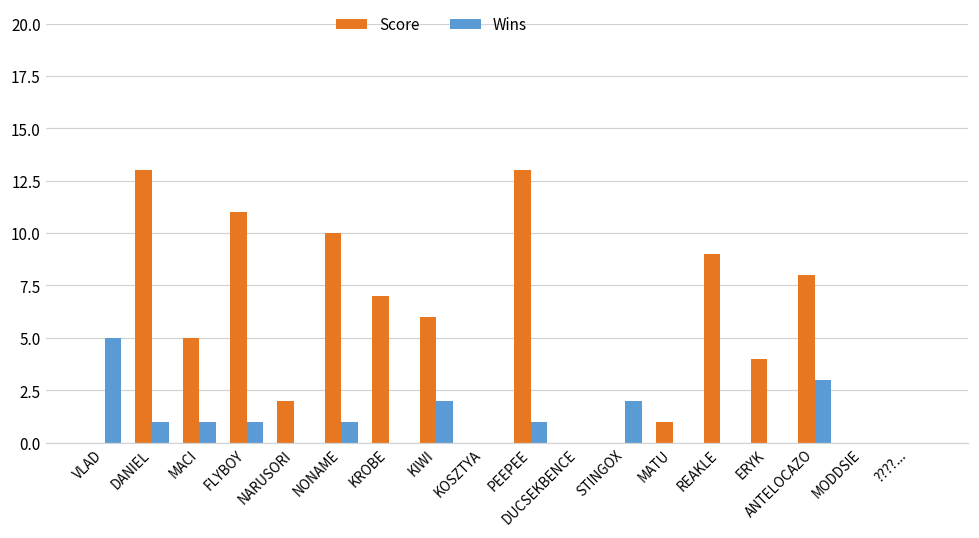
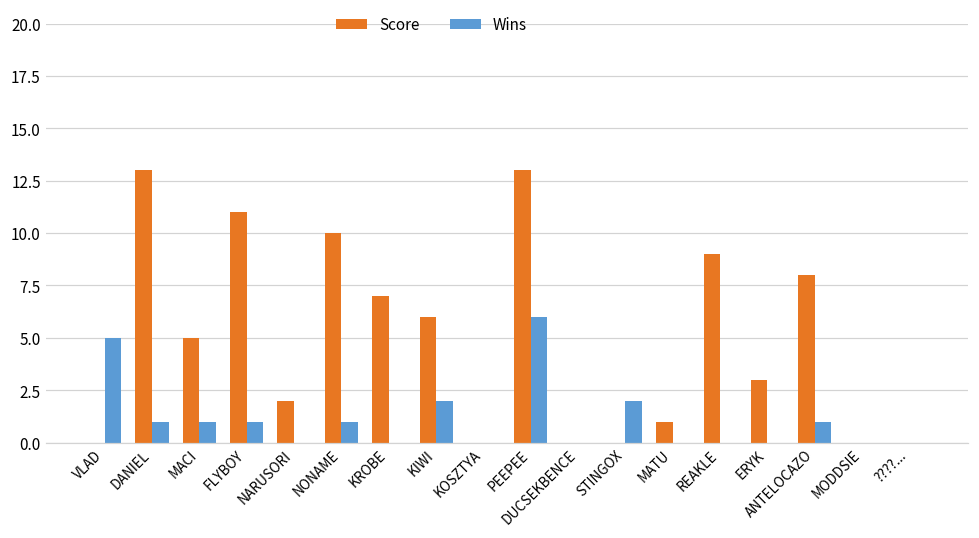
Wins, PEEPEE: 1 -> 6
Score, ERYK: 4 -> 3
Wins, ANTELOCAZO: 3 -> 1
